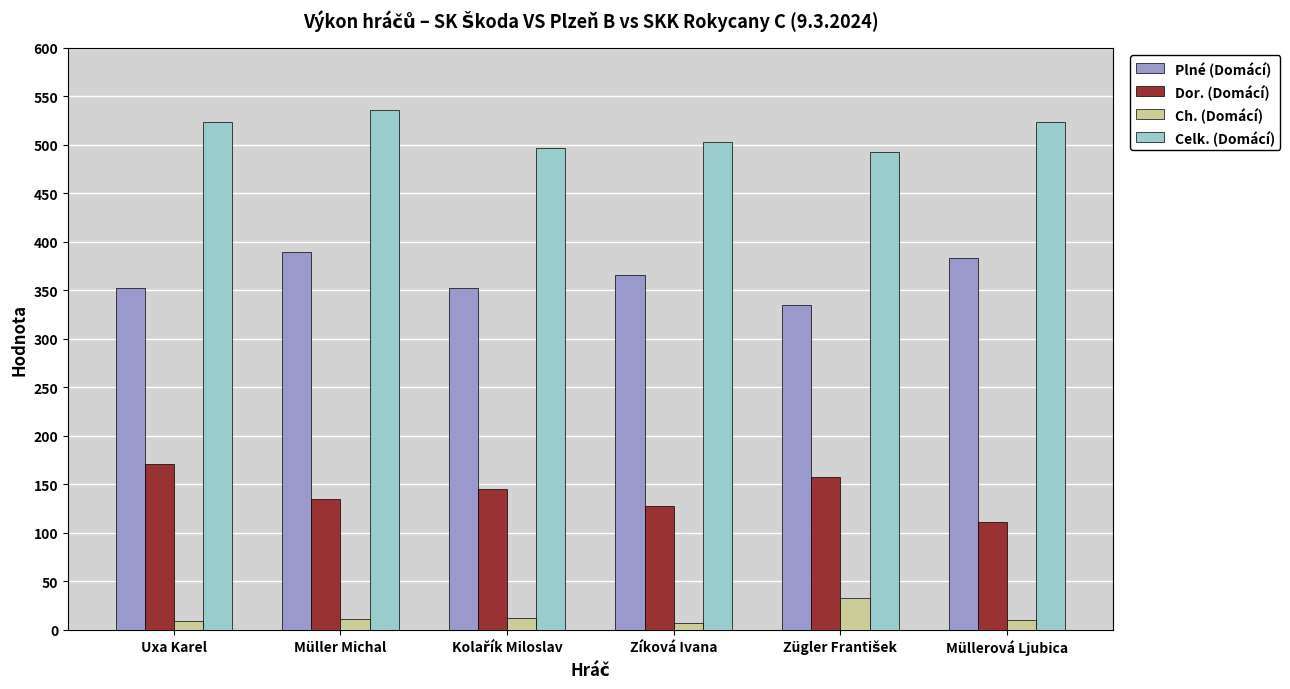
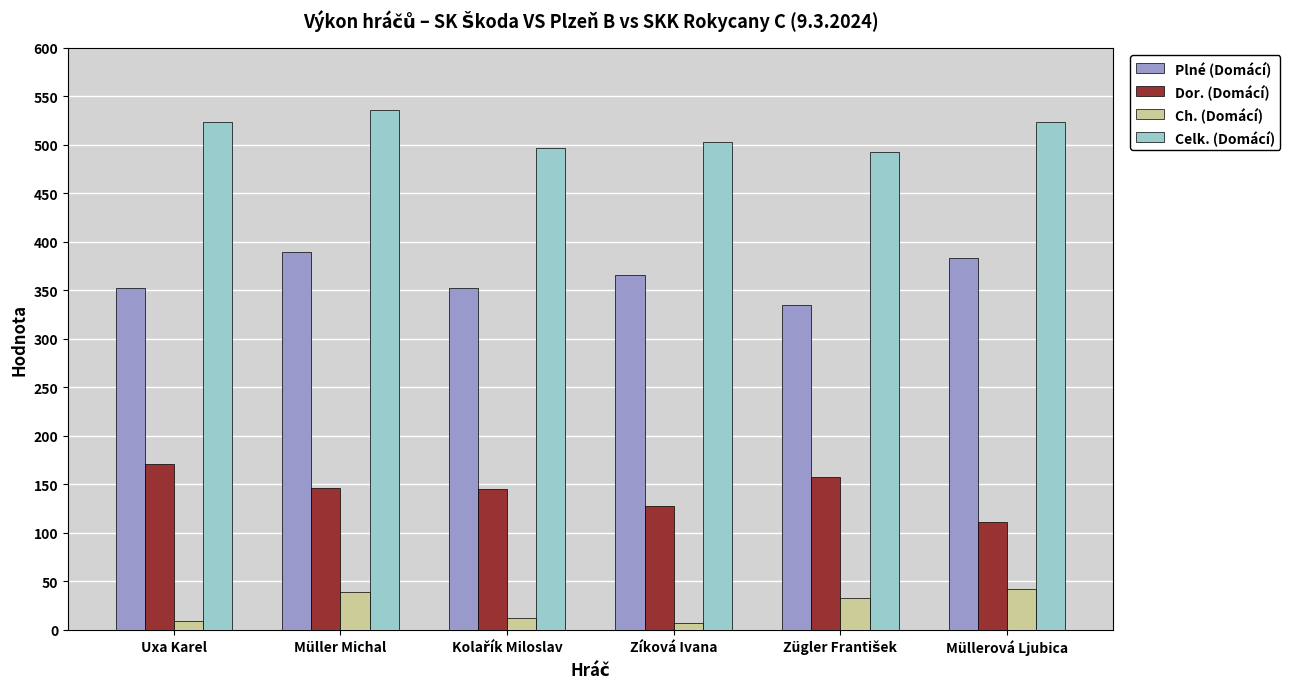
Dor. (Domácí), Müller Michal: 140 -> 150
Ch. (Domácí), Müller Michal: 10 -> 40
Ch. (Domácí), Müllerová Ljubica: 10 -> 40
